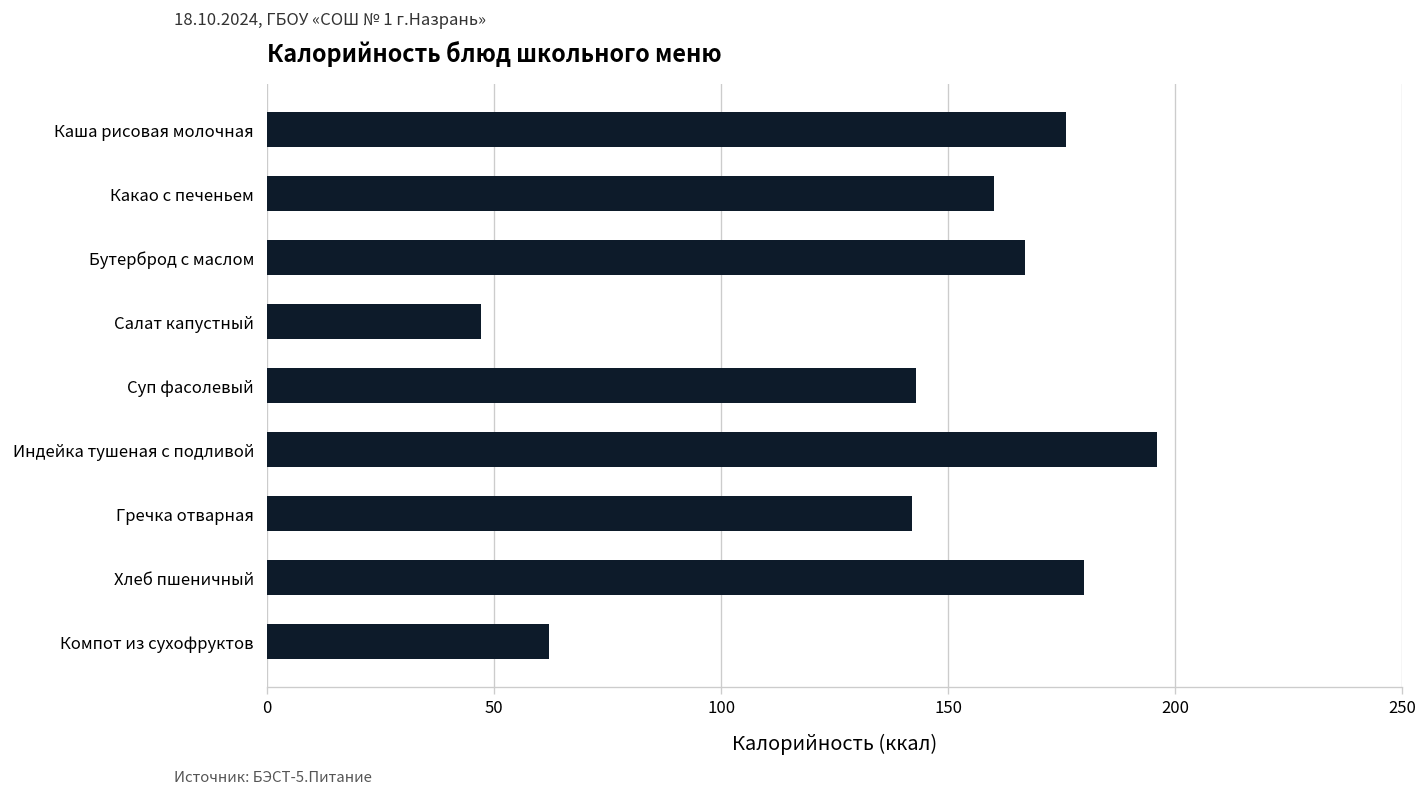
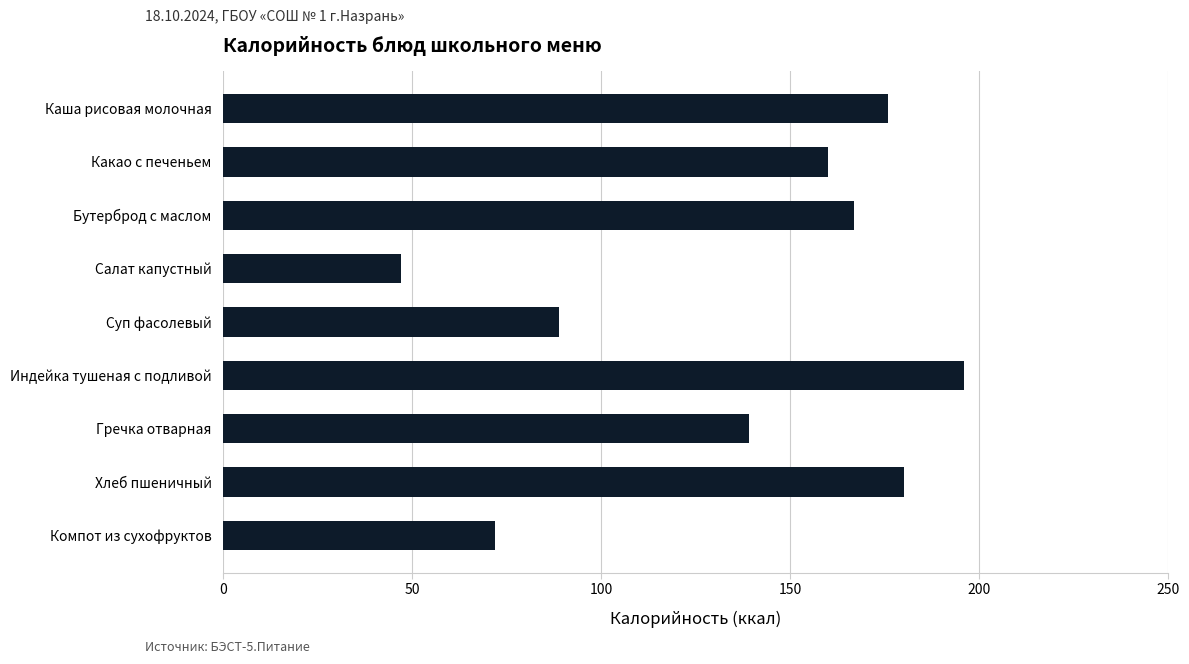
Суп фасолевый: 143 -> 89
Гречка отварная: 142 -> 139
Компот из сухофруктов: 62 -> 72
